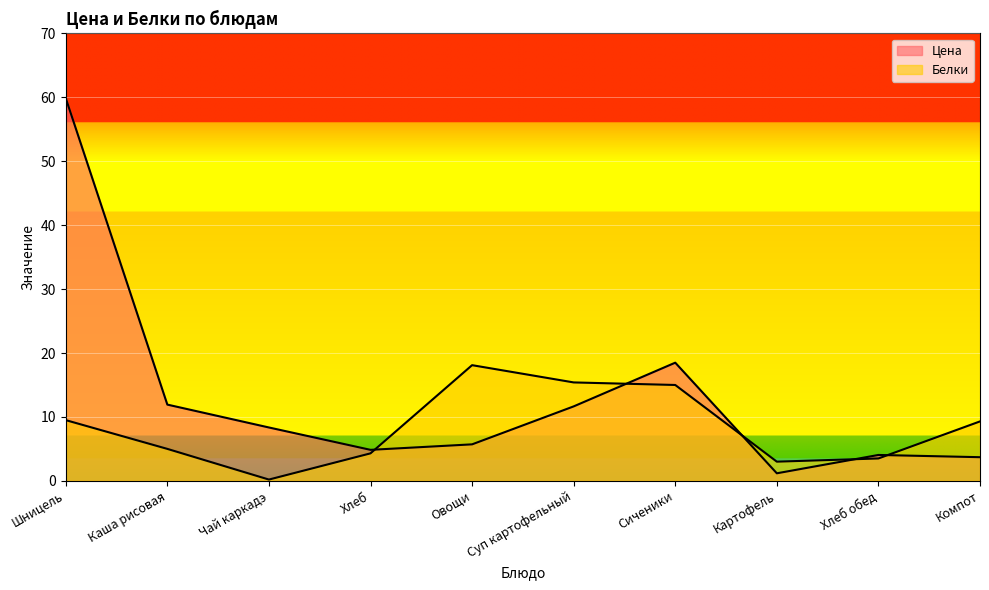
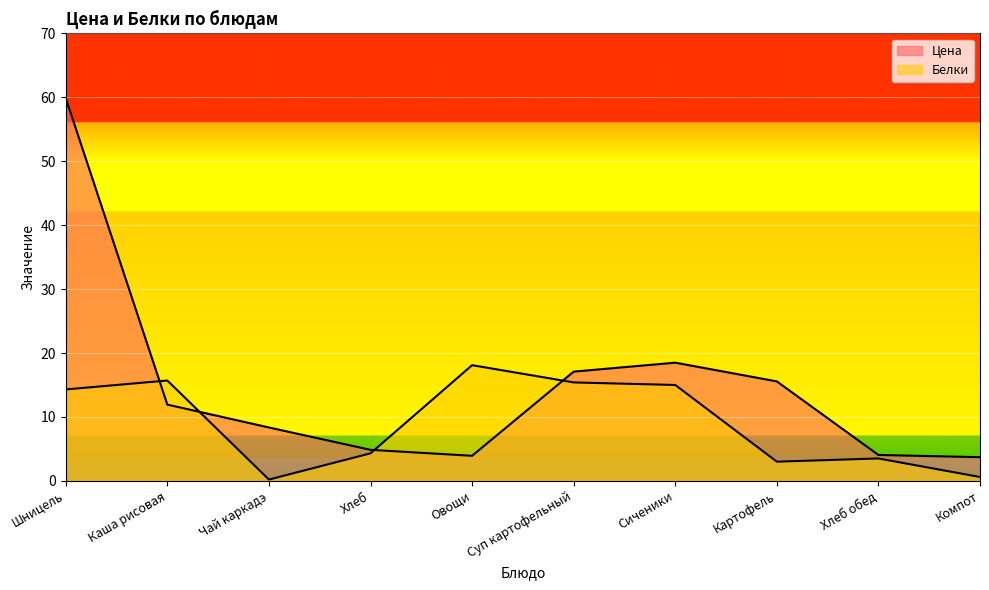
Белки, Шницель: 10 -> 14
Белки, Каша рисовая: 5 -> 16
Цена, Овощи: 6 -> 4
Цена, Суп картофельный: 12 -> 17
Цена, Картофель: 1 -> 16
Белки, Компот: 9 -> 1
